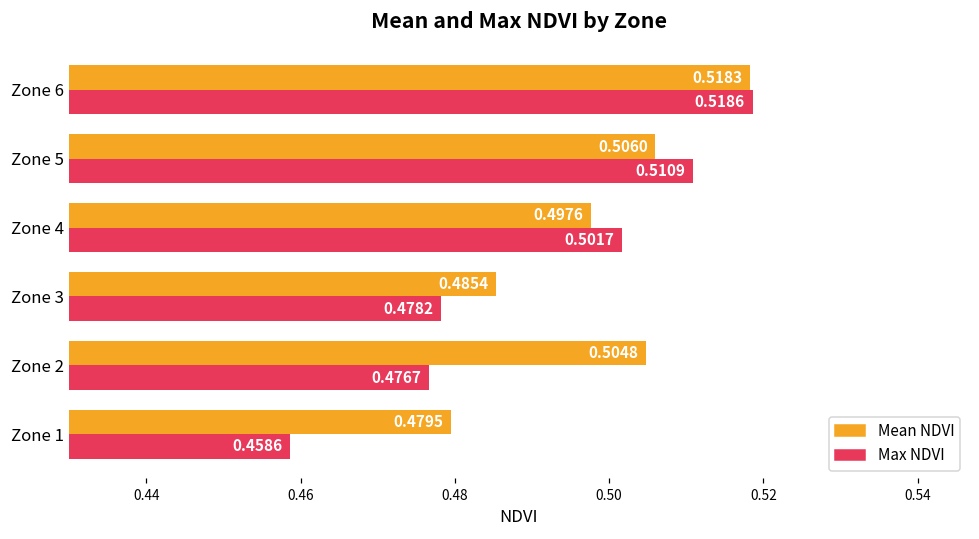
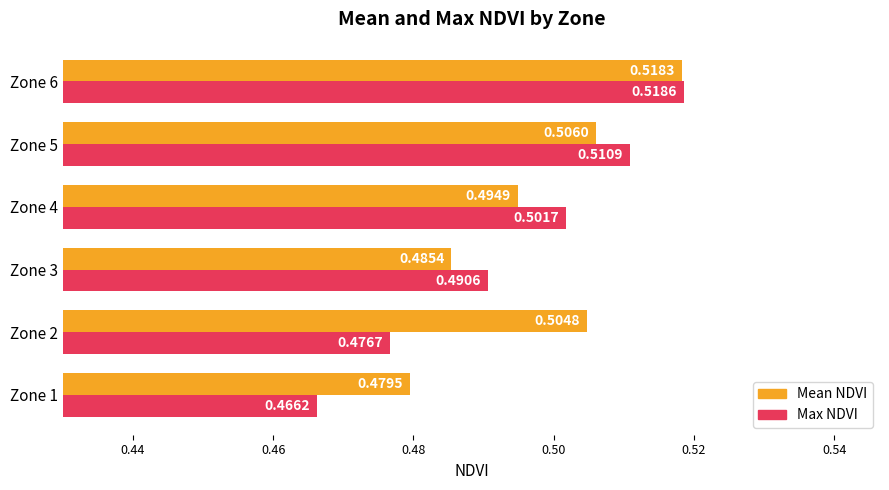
Mean NDVI, Zone 4: 0.4976 -> 0.4949
Max NDVI, Zone 3: 0.4782 -> 0.4906
Max NDVI, Zone 1: 0.4586 -> 0.4662
